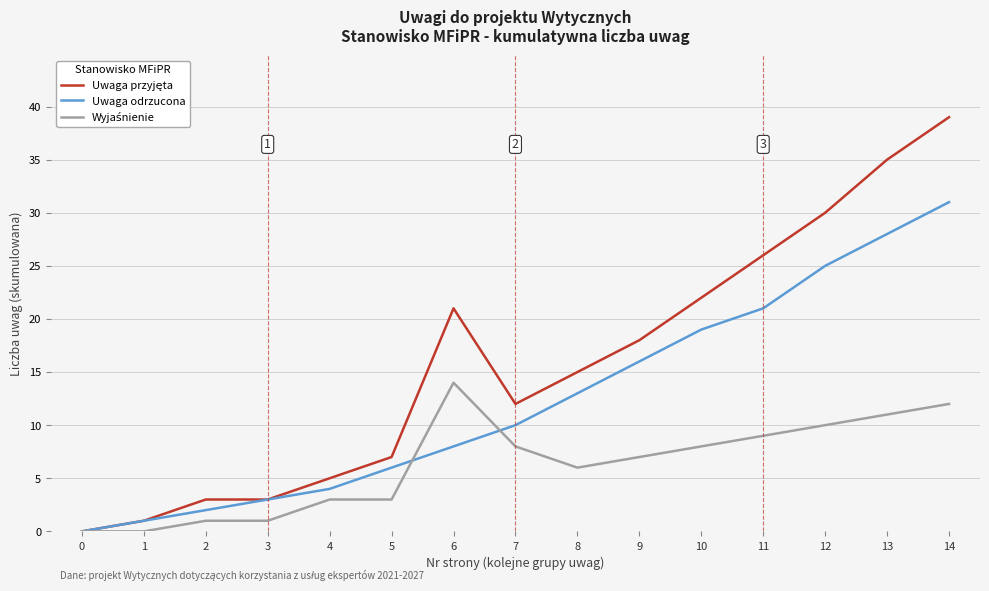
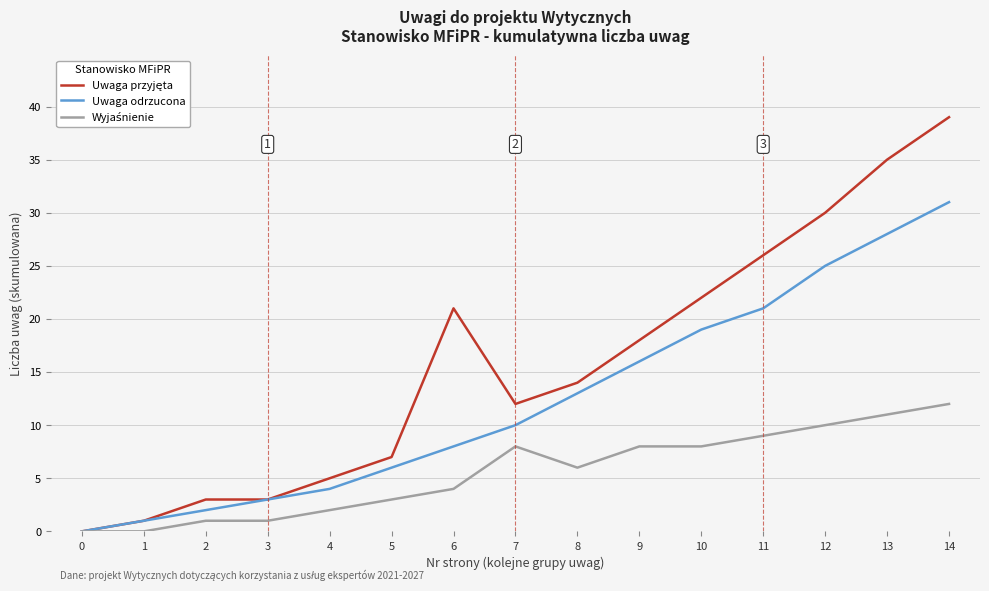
Wyjaśnienie, 4: 3 -> 2
Wyjaśnienie, 6: 14 -> 4
Uwaga przyjęta, 8: 15 -> 14
Wyjaśnienie, 9: 7 -> 8
